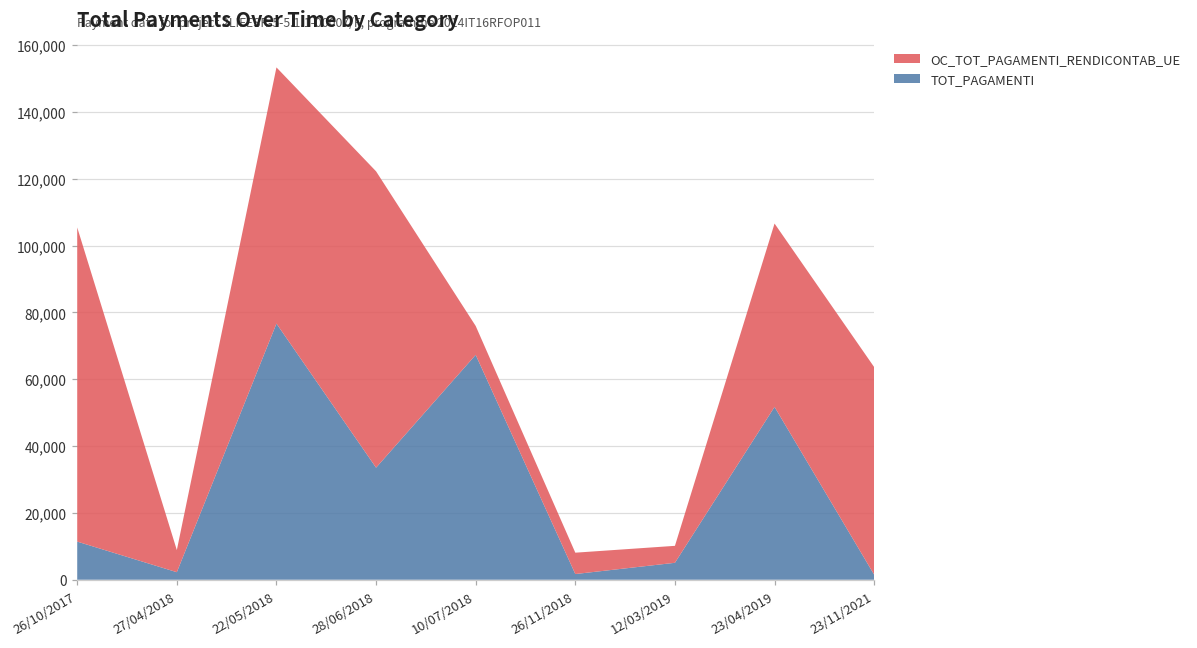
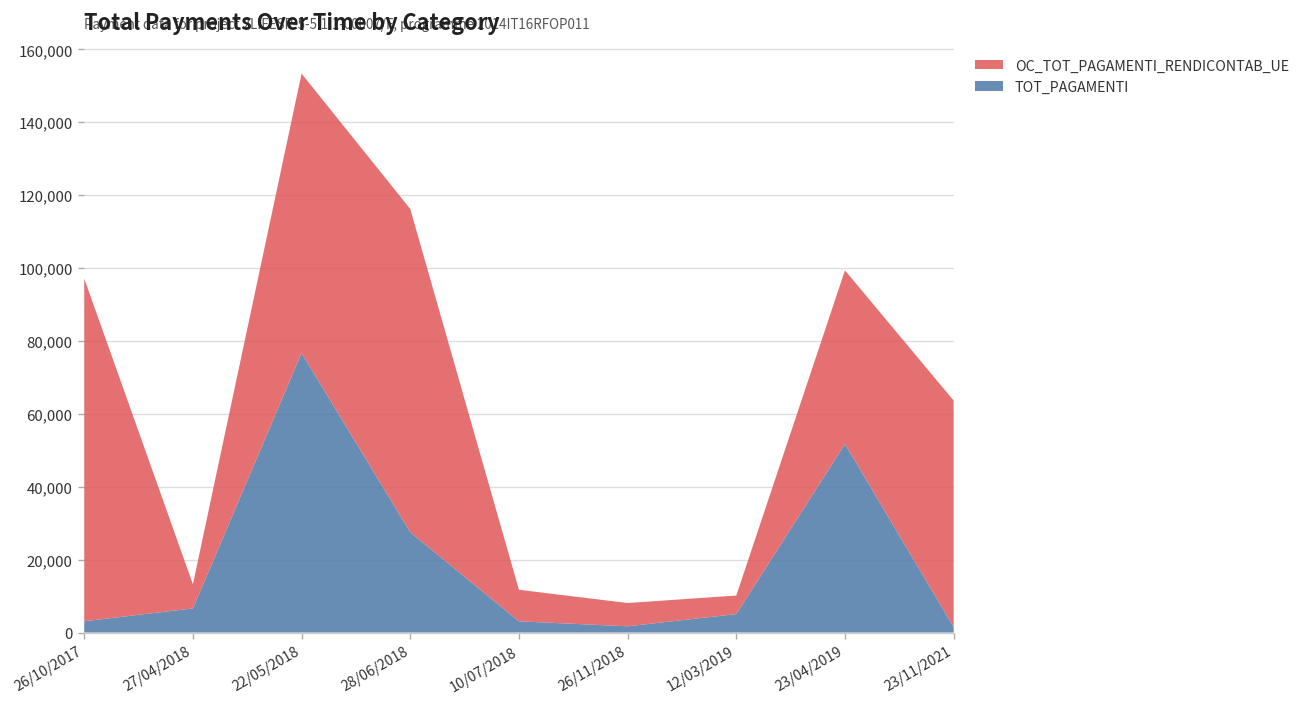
TOT_PAGAMENTI, 26/10/2017: 11,000 -> 3,000
TOT_PAGAMENTI, 27/04/2018: 2,000 -> 7,000
TOT_PAGAMENTI, 28/06/2018: 34,000 -> 28,000
TOT_PAGAMENTI, 10/07/2018: 67,000 -> 3,000
OC_TOT_PAGAMENTI_RENDICONTAB_UE, 23/04/2019: 55,000 -> 48,000
